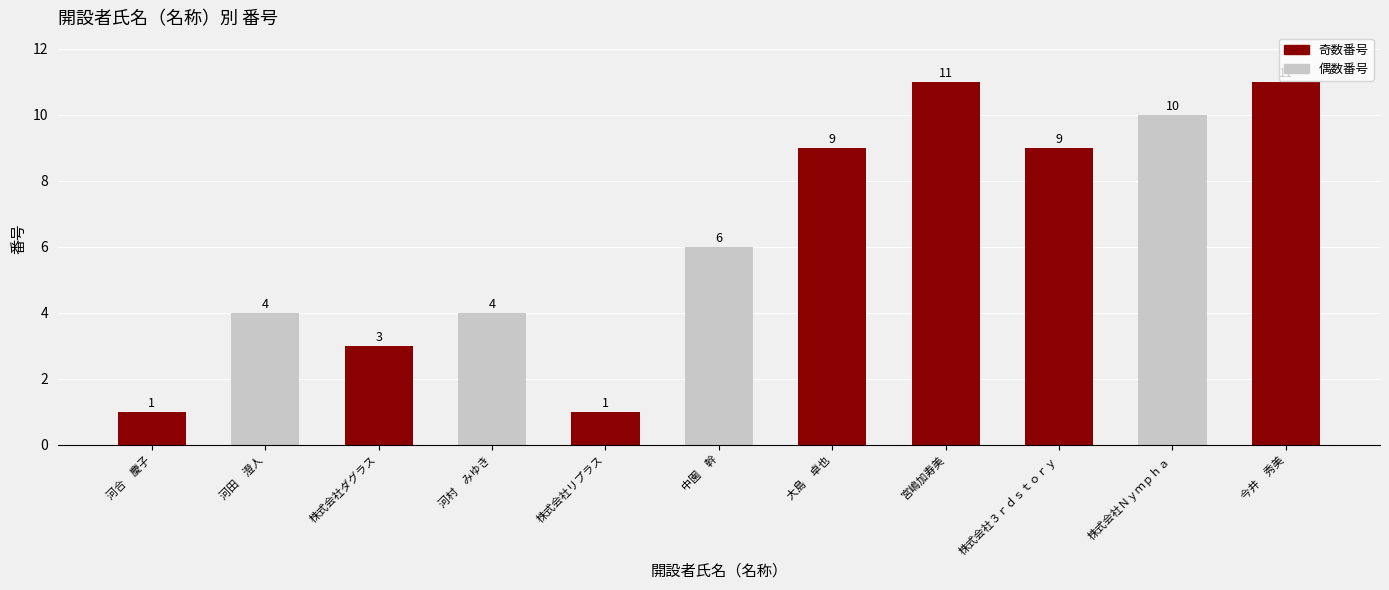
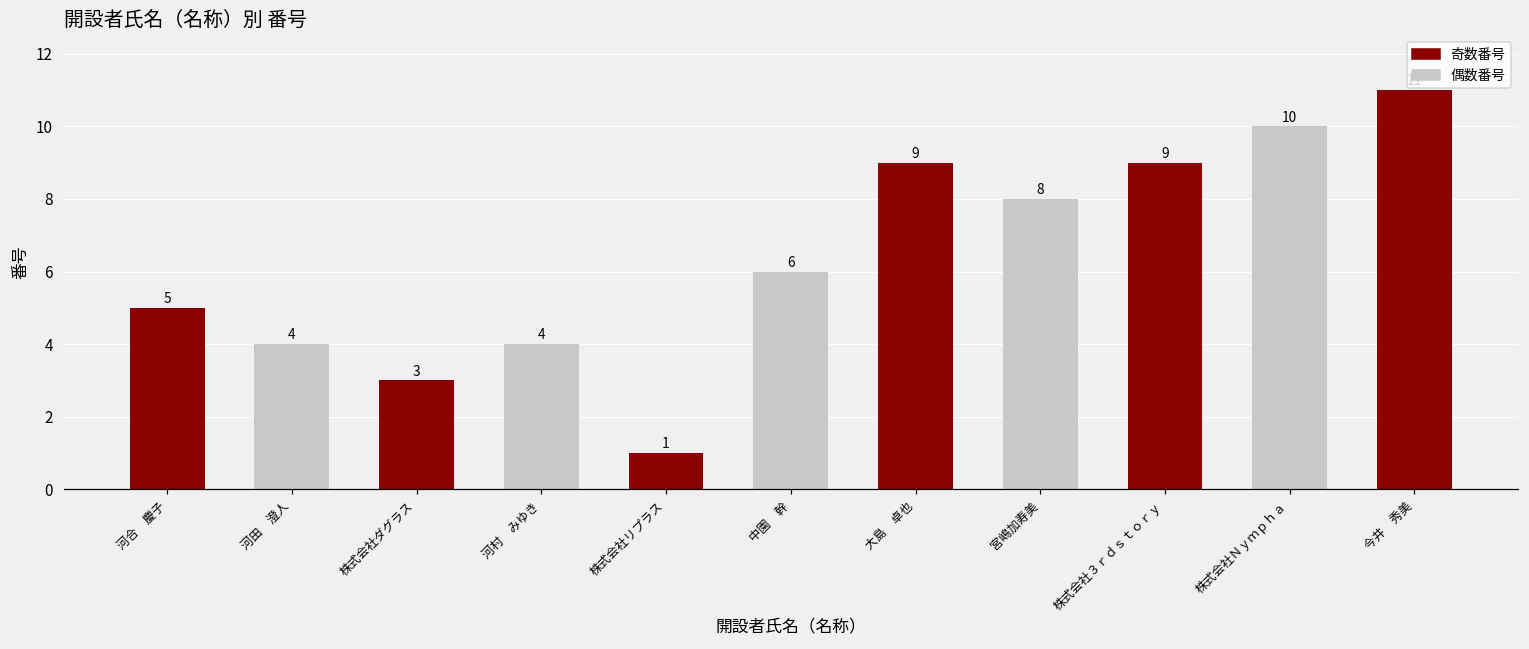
河合 慶子: 1 -> 5
宮嶋加寿美: 11 -> 8
